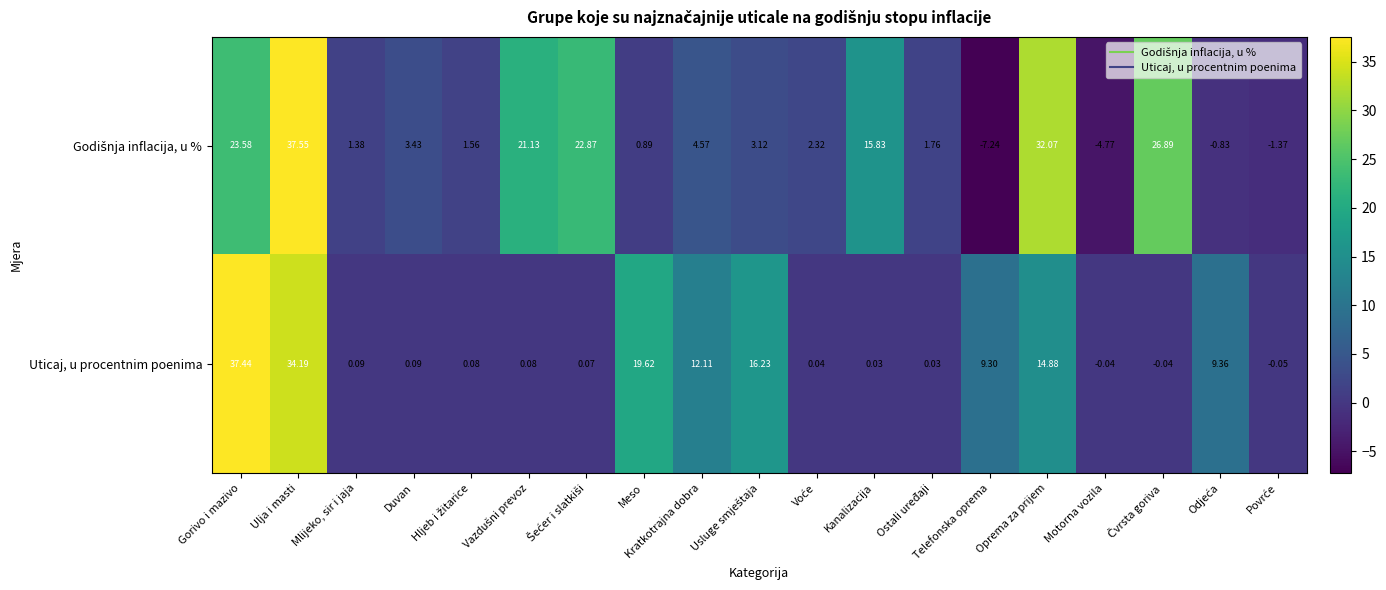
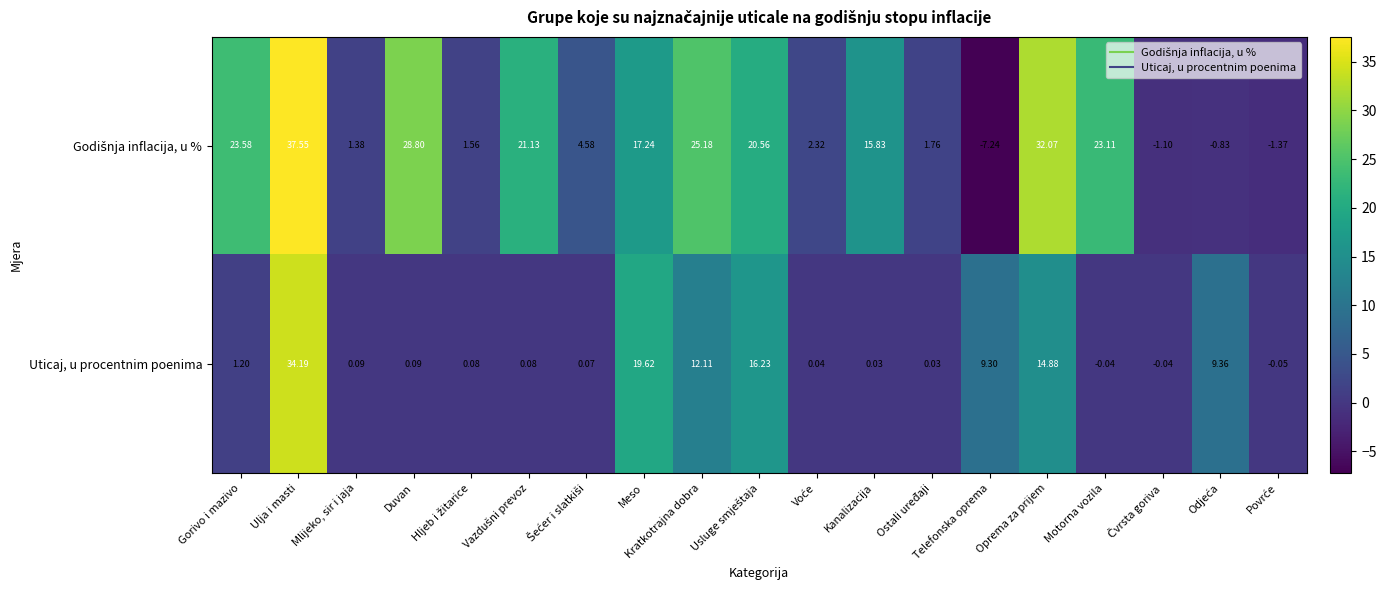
Godišnja inflacija, u %, Duvan: 3.43 -> 28.80
Godišnja inflacija, u %, Šećer i slatkiši: 22.87 -> 4.58
Godišnja inflacija, u %, Meso: 0.89 -> 17.24
Godišnja inflacija, u %, Kratkotrajna dobra: 4.57 -> 25.18
Godišnja inflacija, u %, Usluge smještaja: 3.12 -> 20.56
Godišnja inflacija, u %, Motorna vozila: -4.77 -> 23.11
Godišnja inflacija, u %, Čvrsta goriva: 26.89 -> -1.10
Uticaj, u procentnim poenima, Gorivo i mazivo: 37.44 -> 1.20
